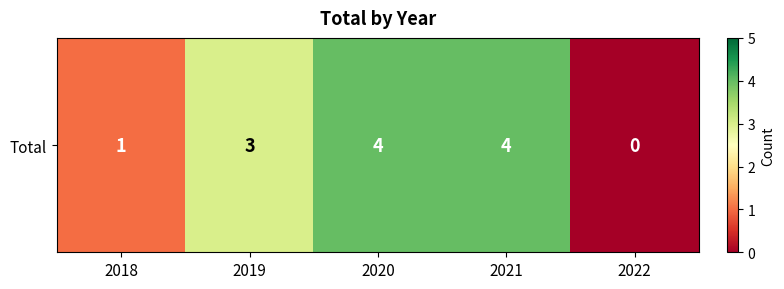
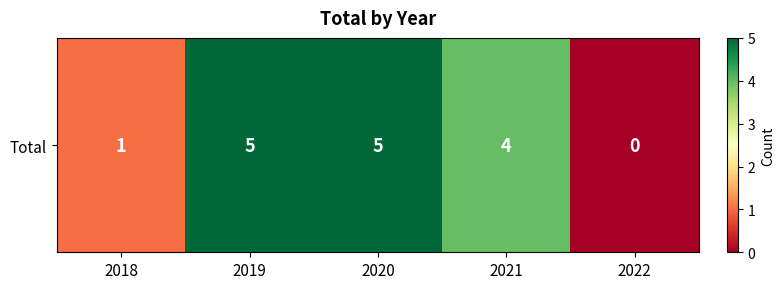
Total, 2019: 3 -> 5
Total, 2020: 4 -> 5
